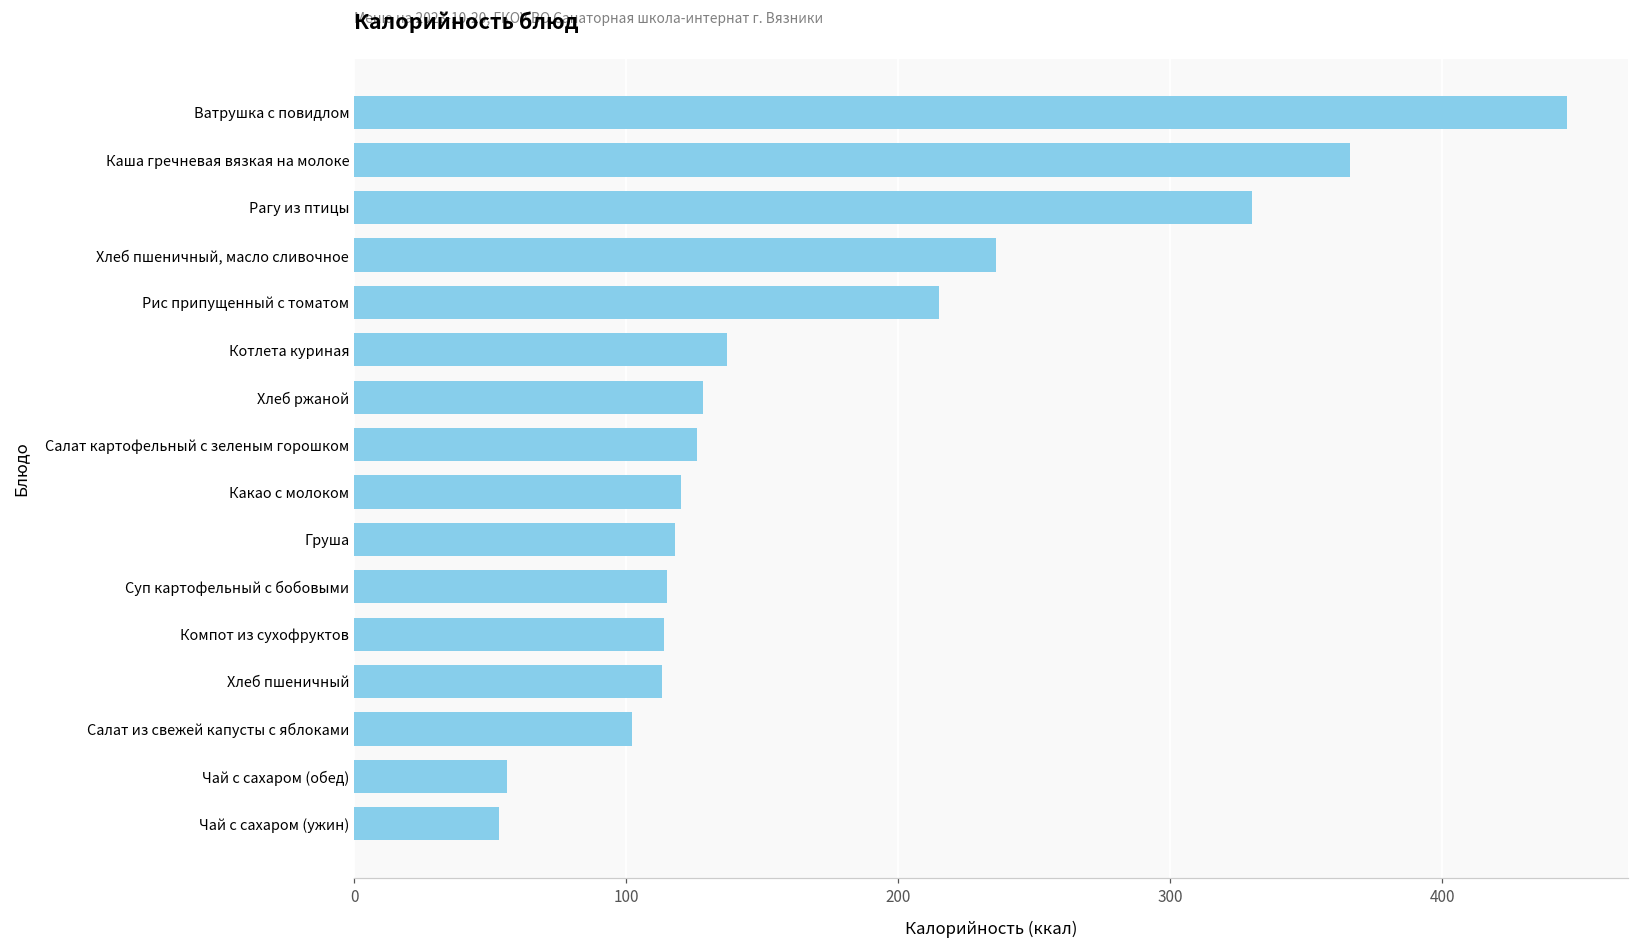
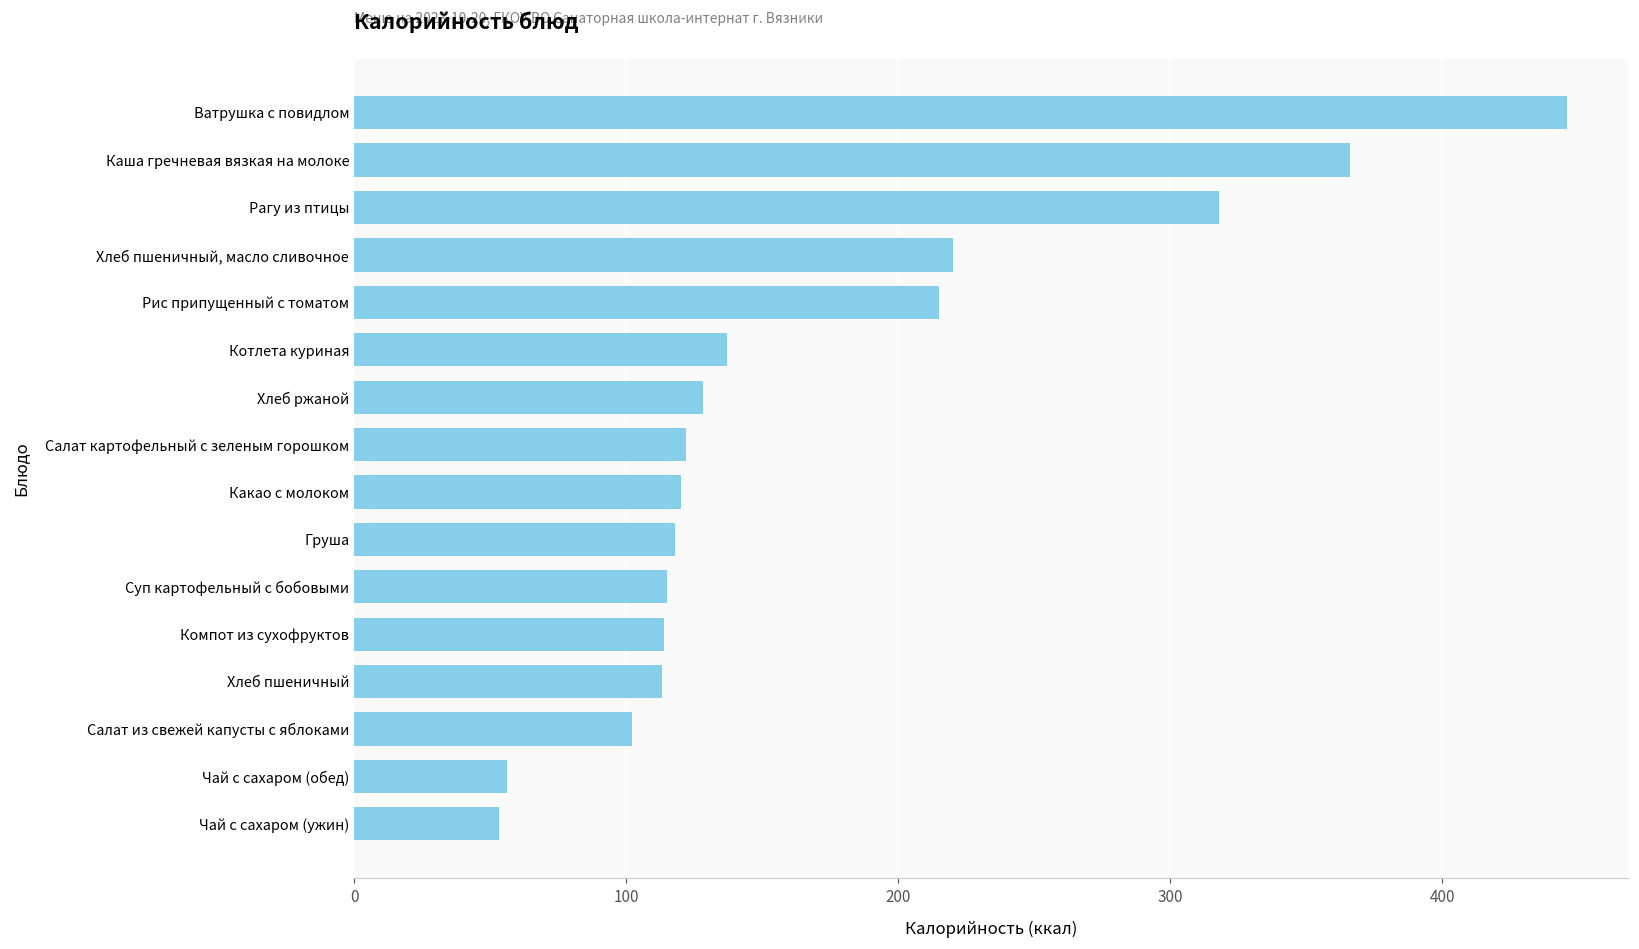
Рагу из птицы: 330 -> 318
Хлеб пшеничный, масло сливочное: 236 -> 220
Салат картофельный с зеленым горошком: 126 -> 122
